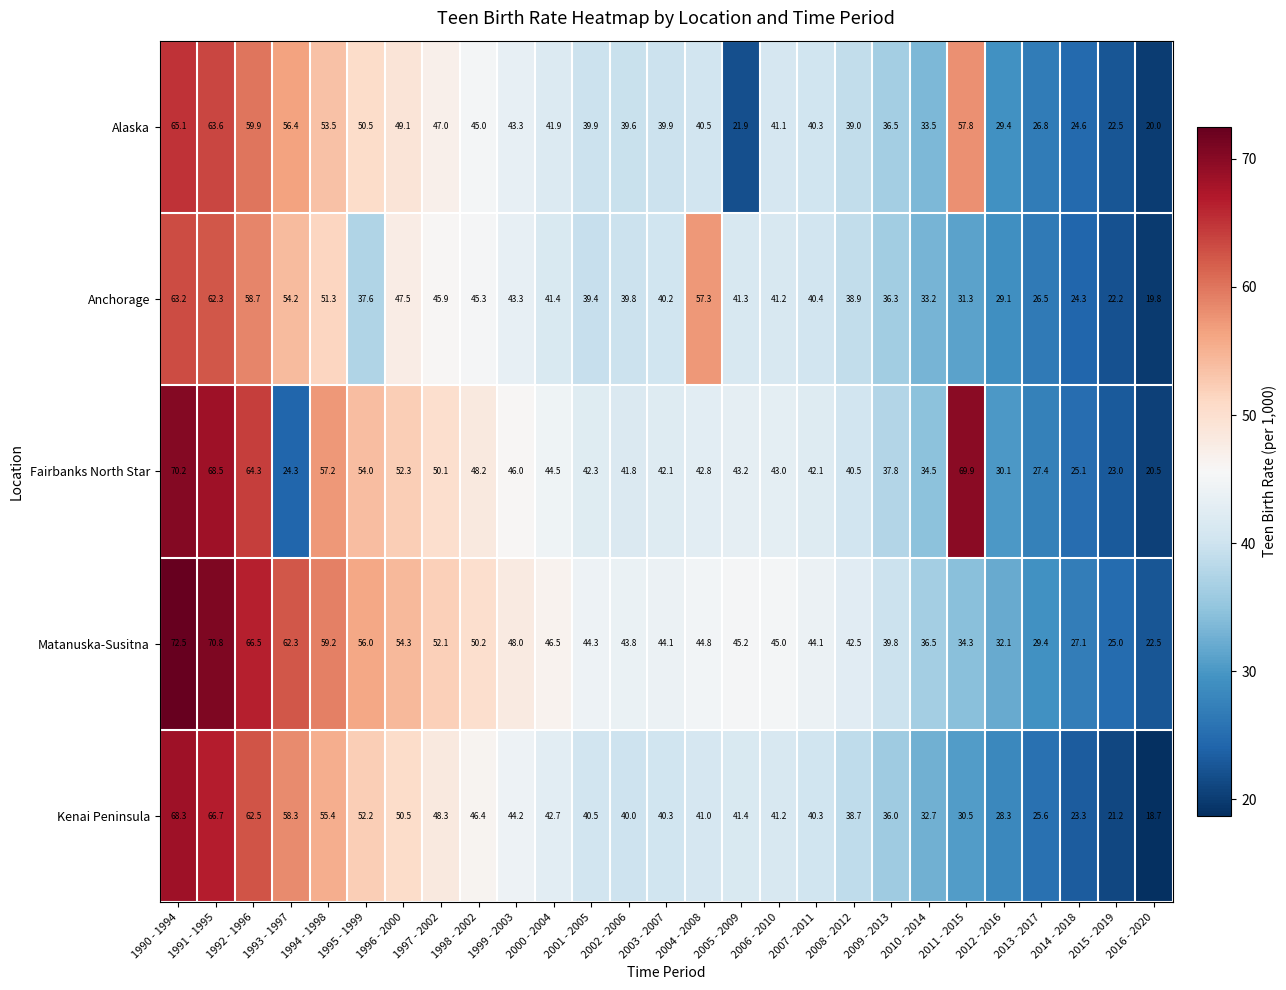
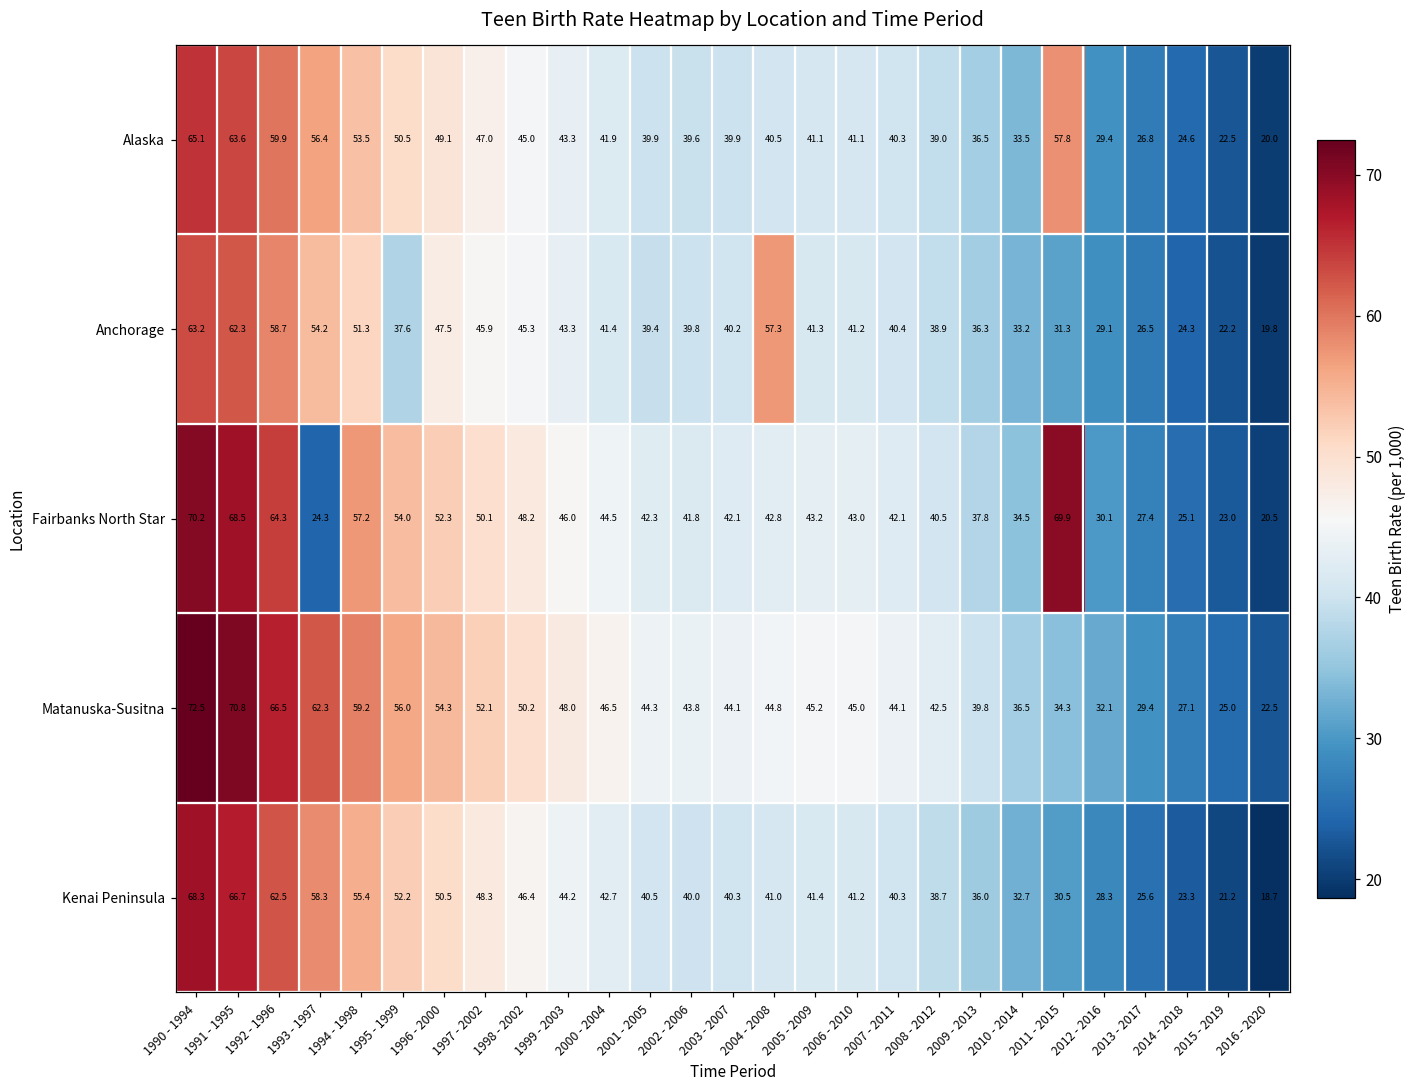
Alaska, 2005 - 2009: 21.9 -> 41.1
